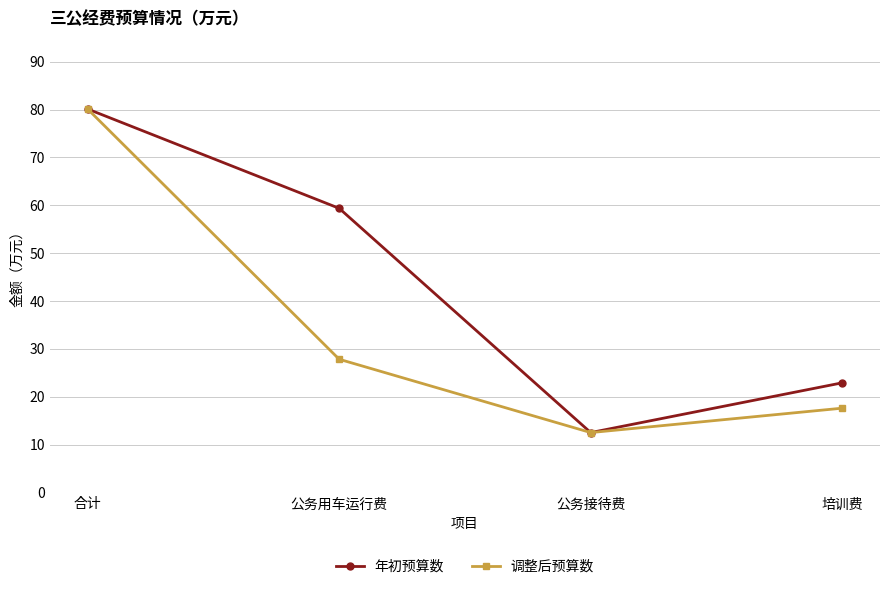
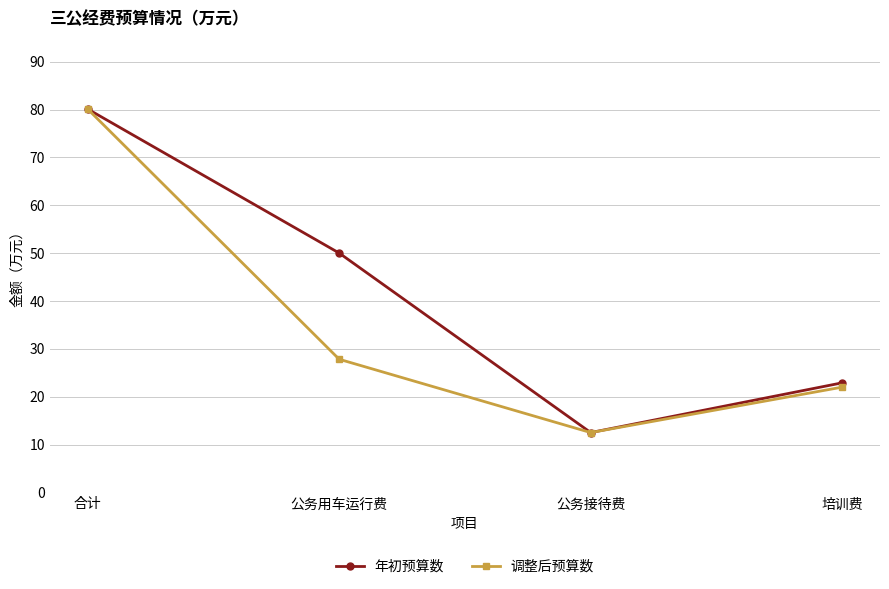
年初预算数, 公务用车运行费: 59 -> 50
调整后预算数, 培训费: 18 -> 22
